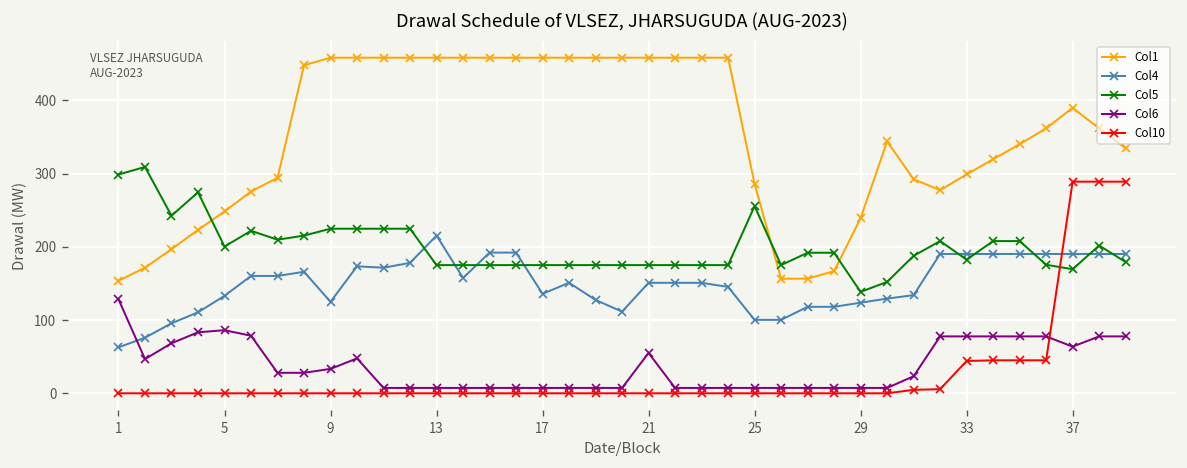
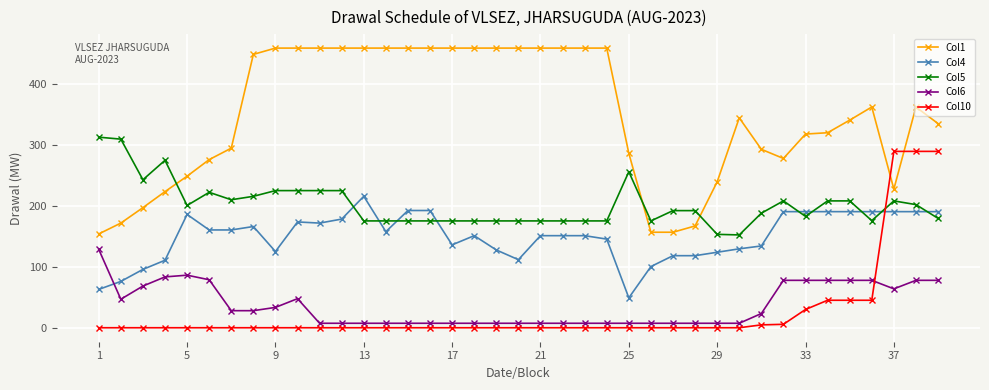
Col5, 1: 300 -> 310
Col4, 5: 130 -> 190
Col6, 21: 60 -> 10
Col4, 25: 100 -> 50
Col5, 29: 140 -> 150
Col1, 33: 300 -> 320
Col10, 33: 40 -> 30
Col1, 37: 390 -> 230
Col5, 37: 170 -> 210
